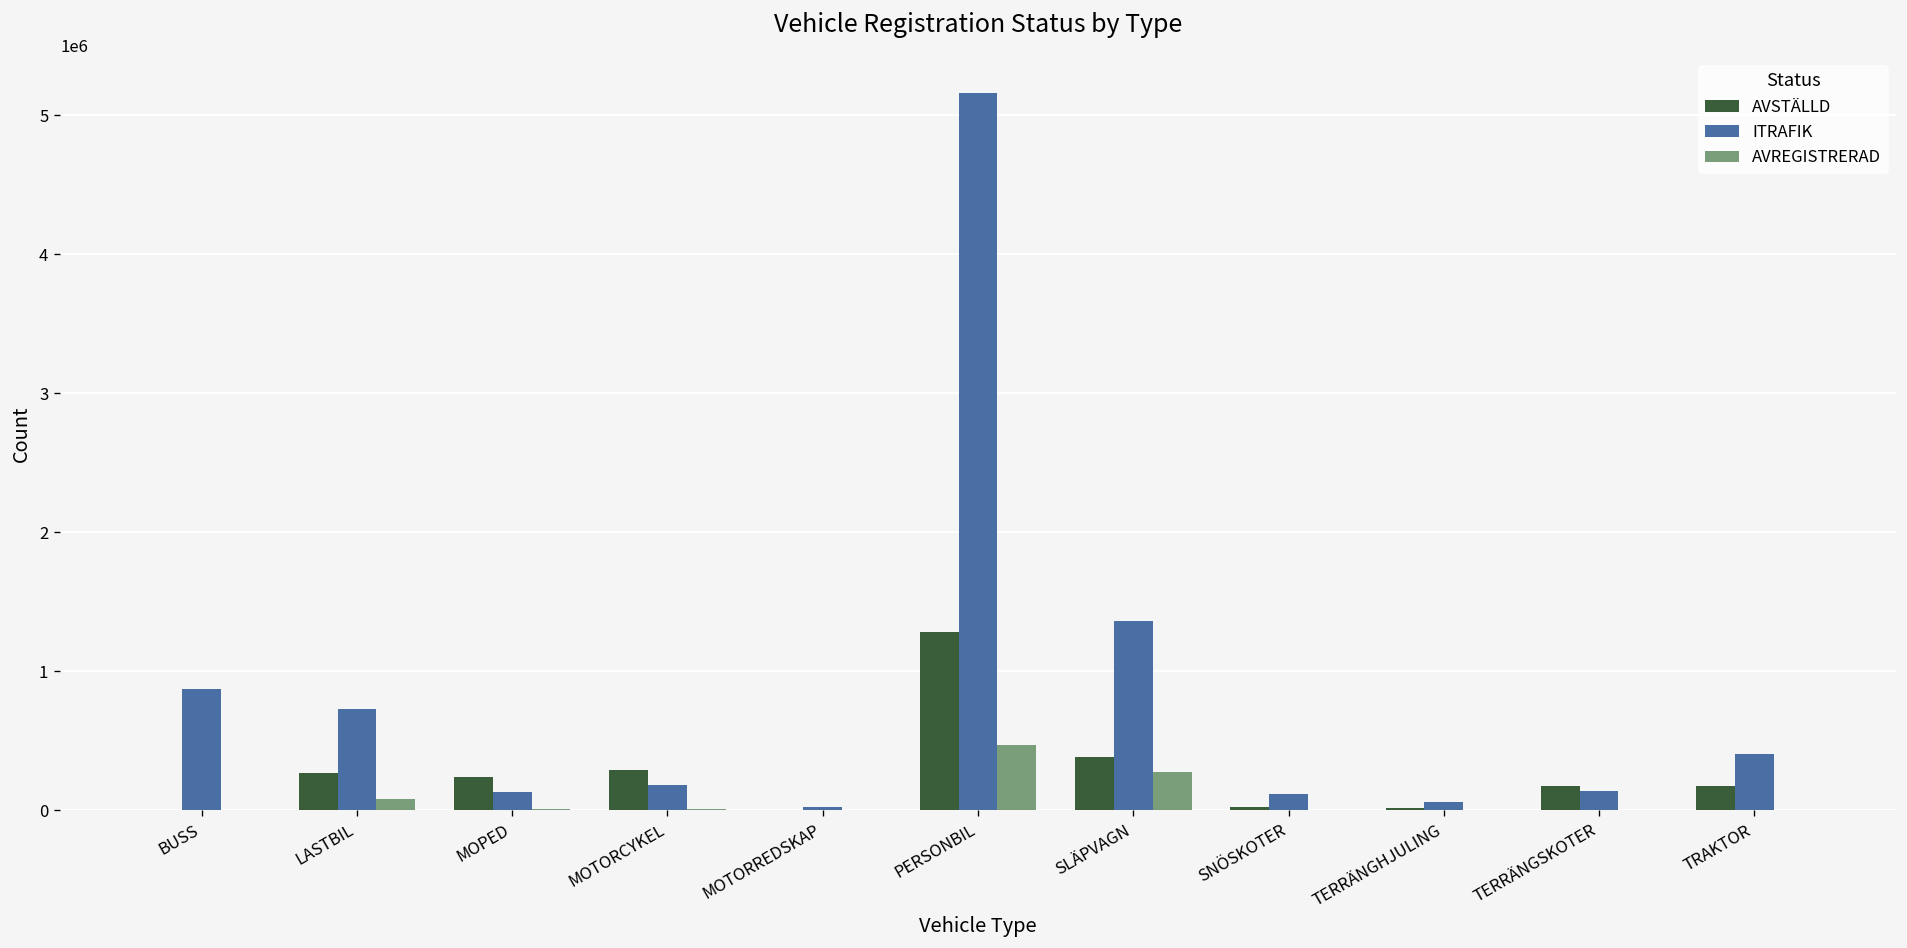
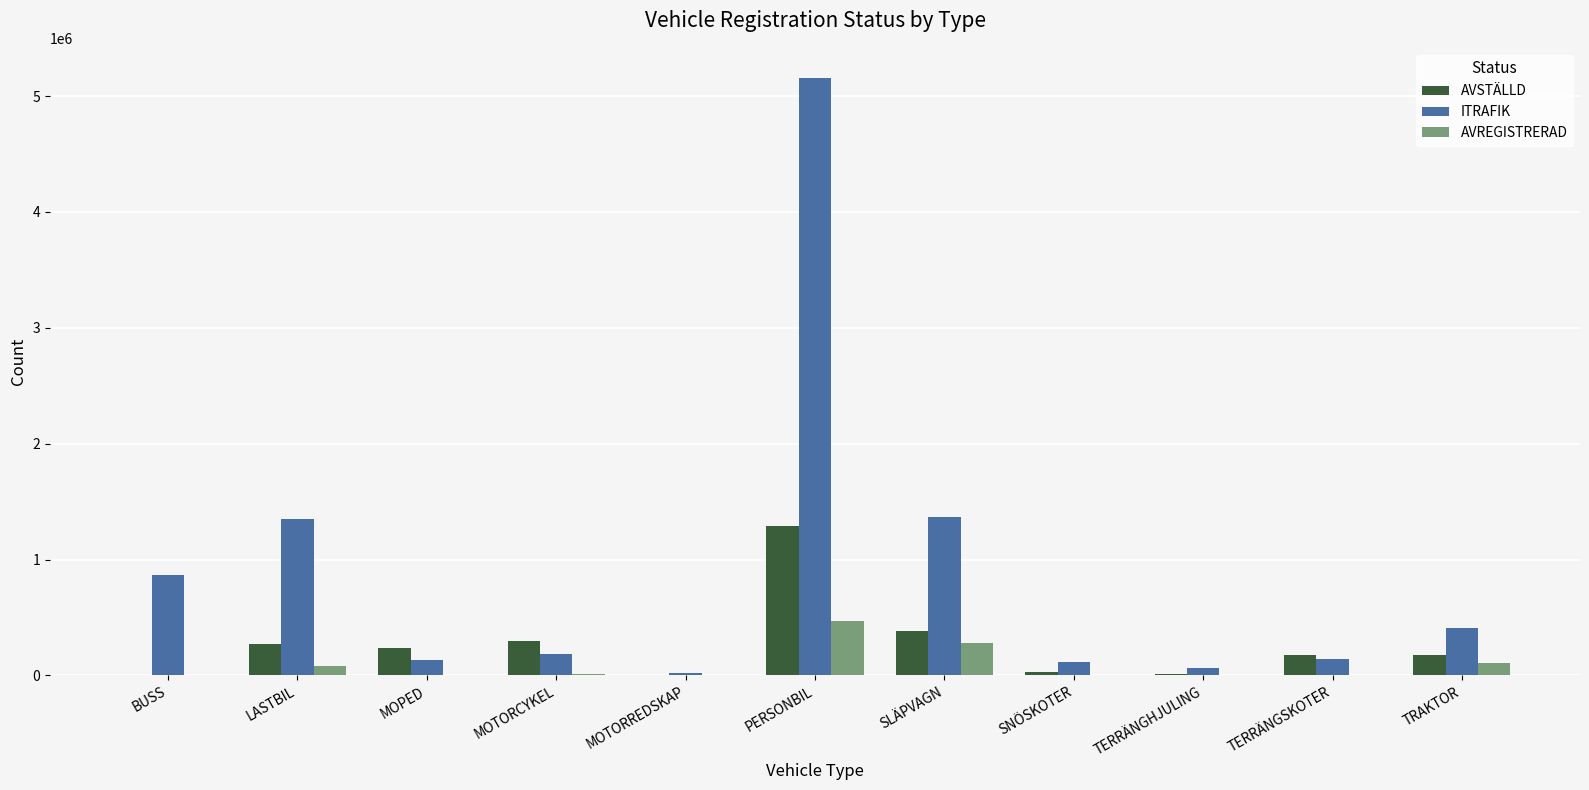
ITRAFIK, LASTBIL: 730000 -> 1350000
AVREGISTRERAD, TRAKTOR: 10000 -> 110000
